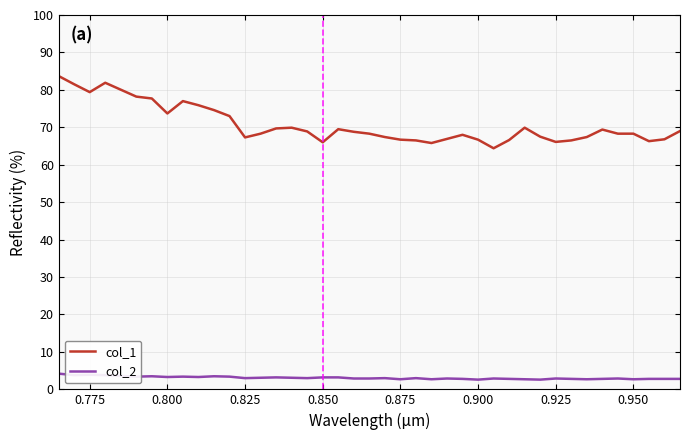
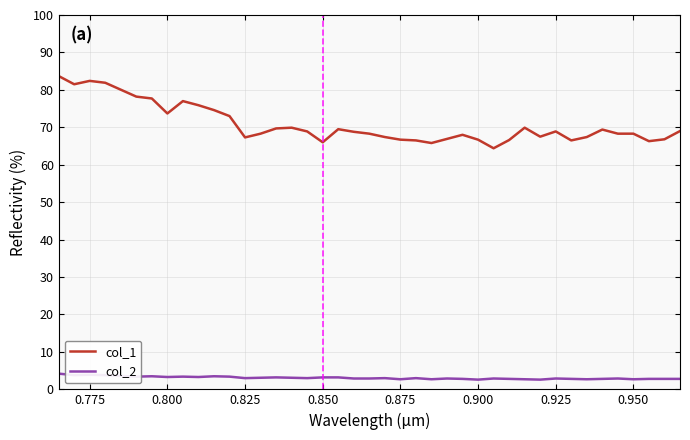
col_1, 0.775: 79 -> 82
col_1, 0.925: 66 -> 69
